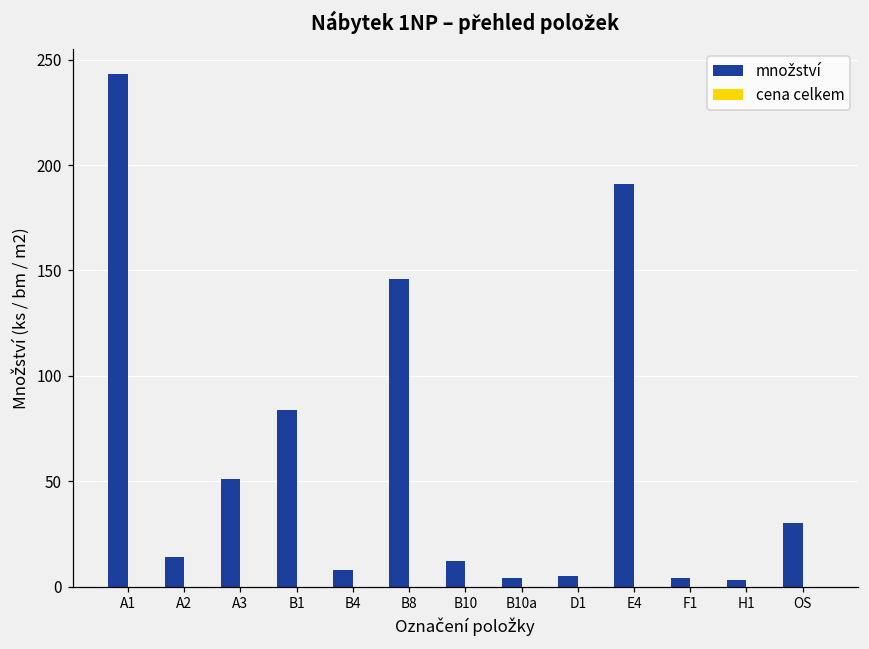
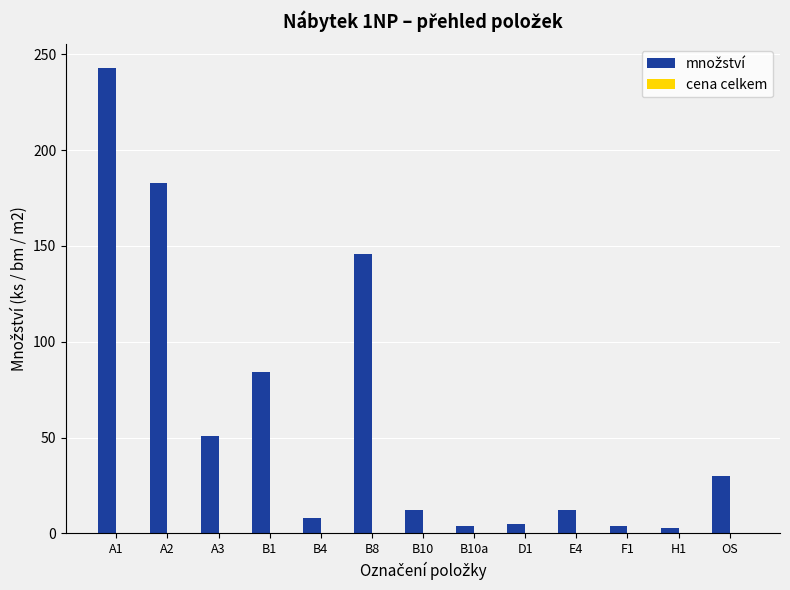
množství, A2: 14 -> 183
množství, E4: 191 -> 12
